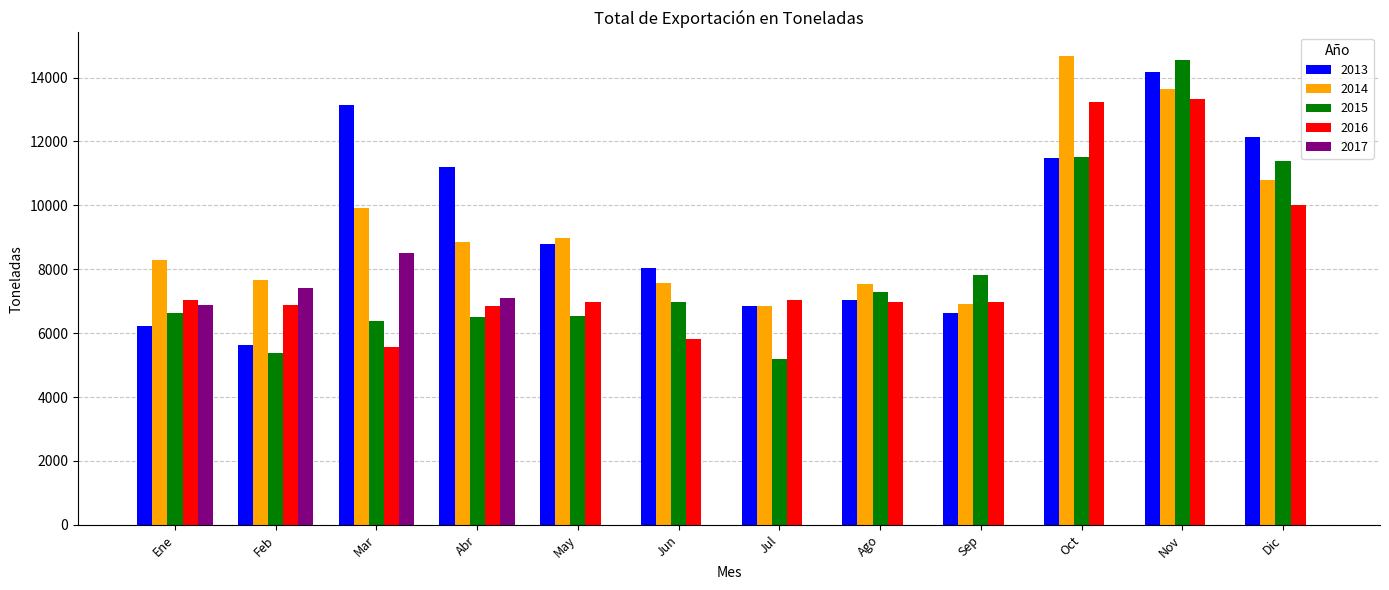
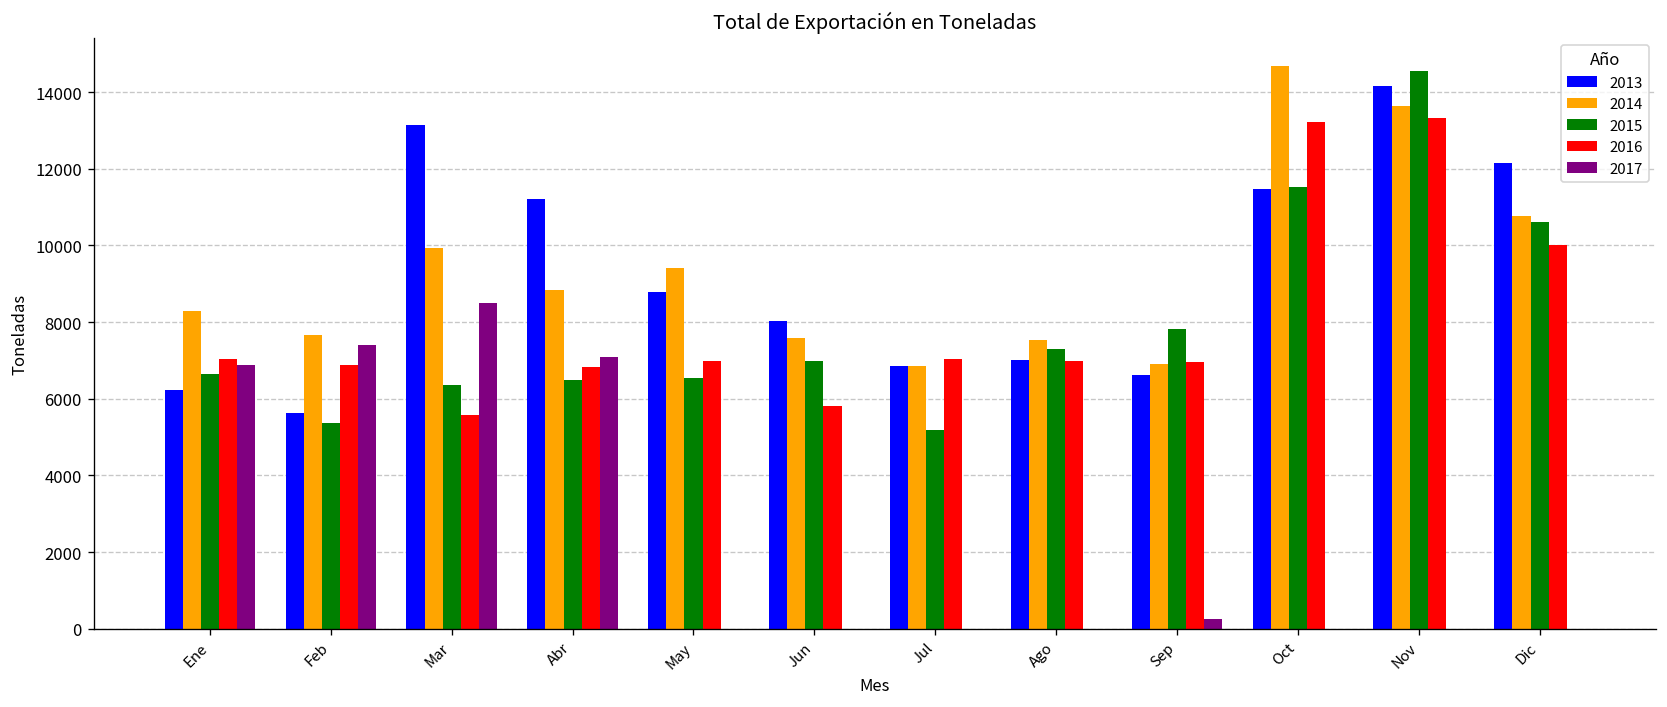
2014, May: 9000 -> 9400
2017, Sep: 0 -> 300
2015, Dic: 11400 -> 10600
